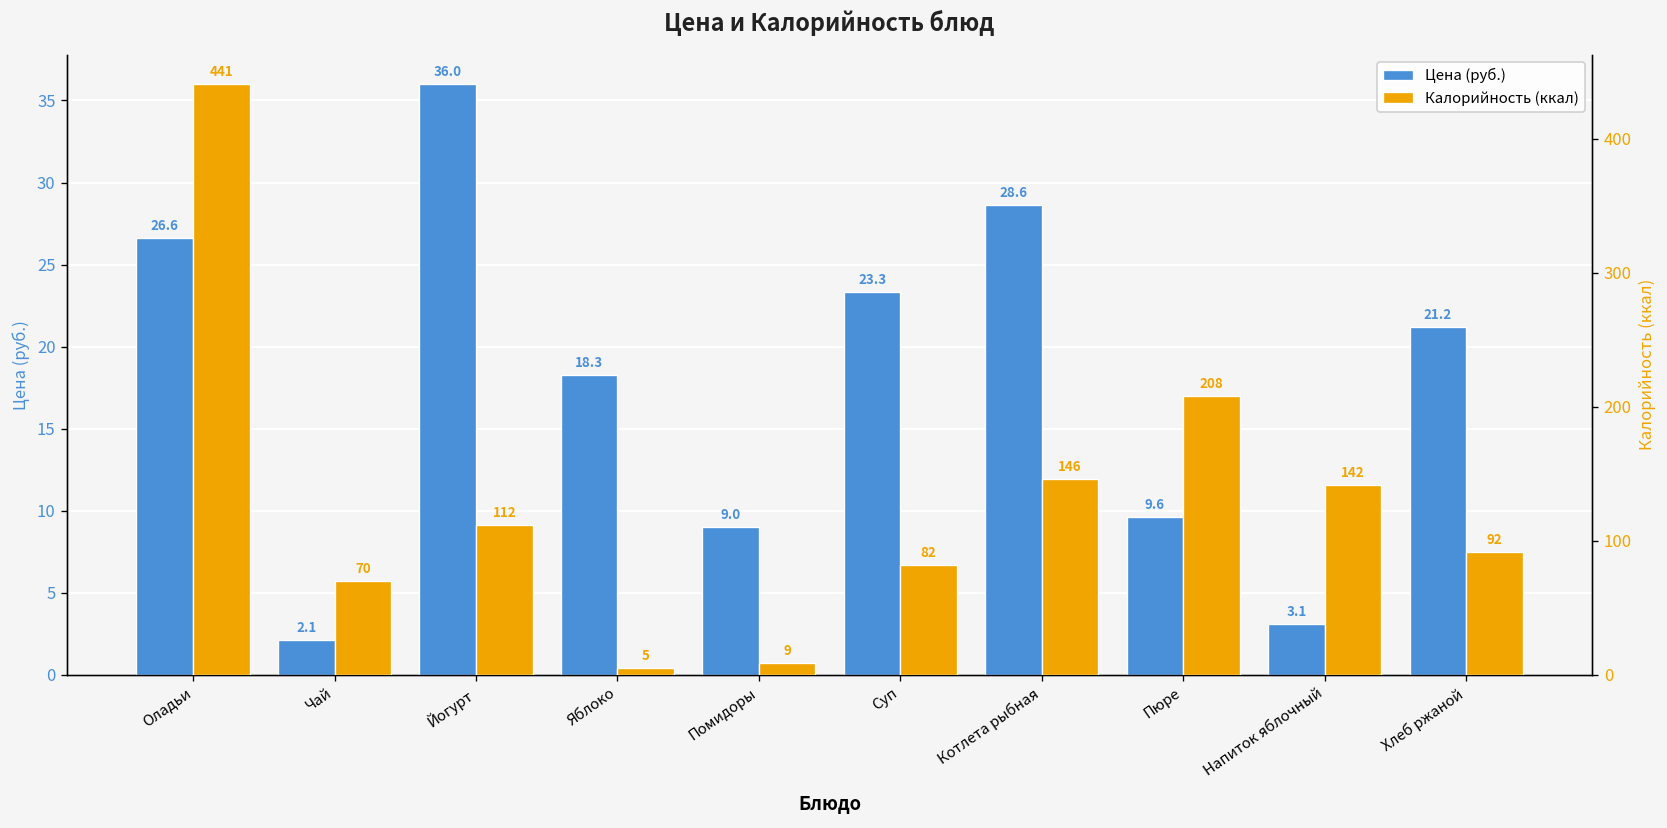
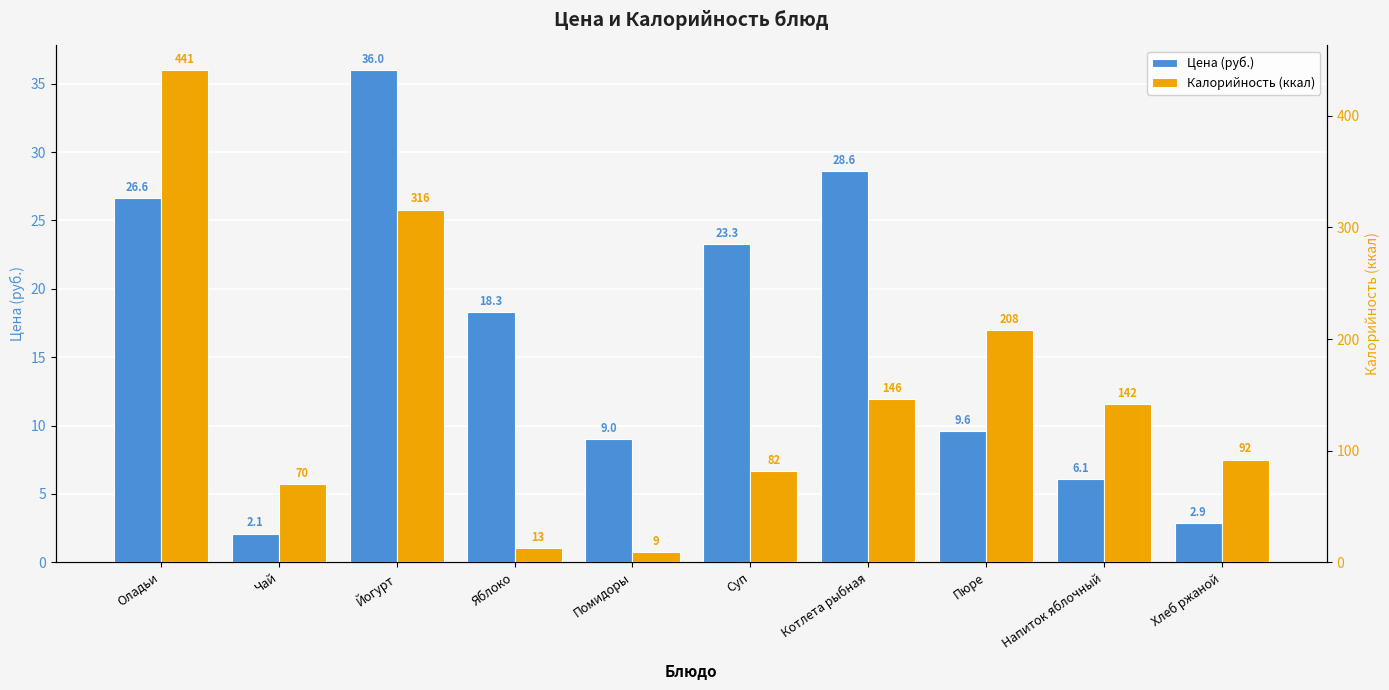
Цена (руб.), Напиток яблочный: 3.1 -> 6.1
Цена (руб.), Хлеб ржаной: 21.2 -> 2.9
Калорийность (ккал), Йогурт: 112 -> 316
Калорийность (ккал), Яблоко: 5 -> 13
